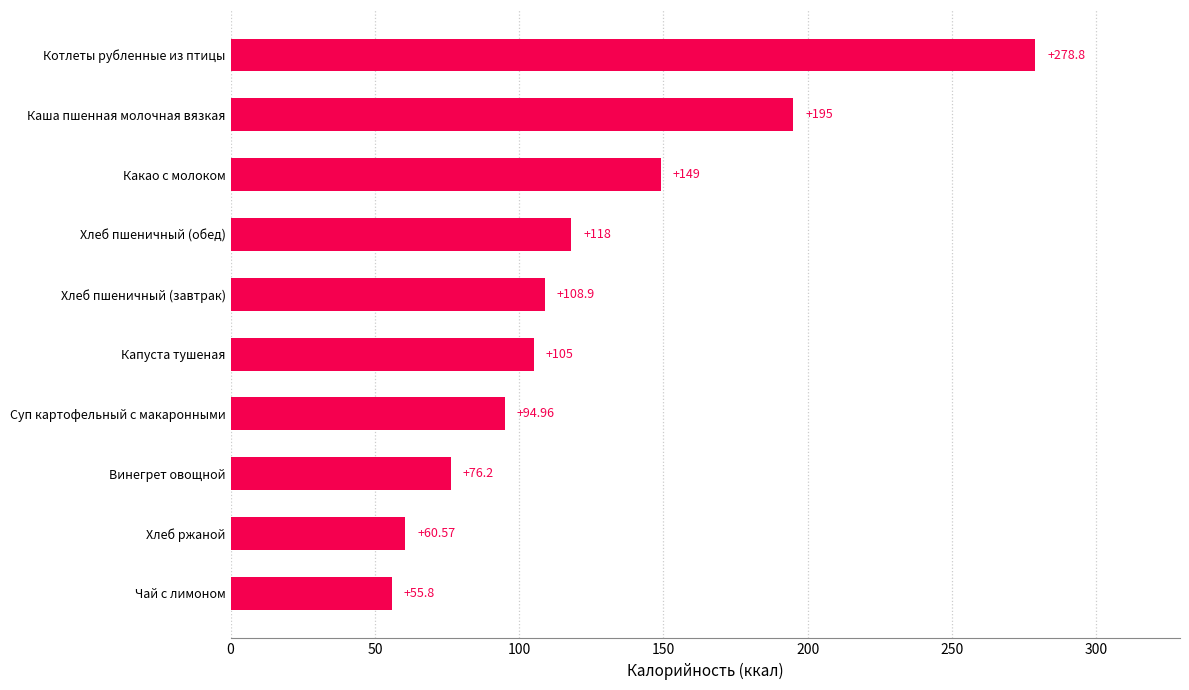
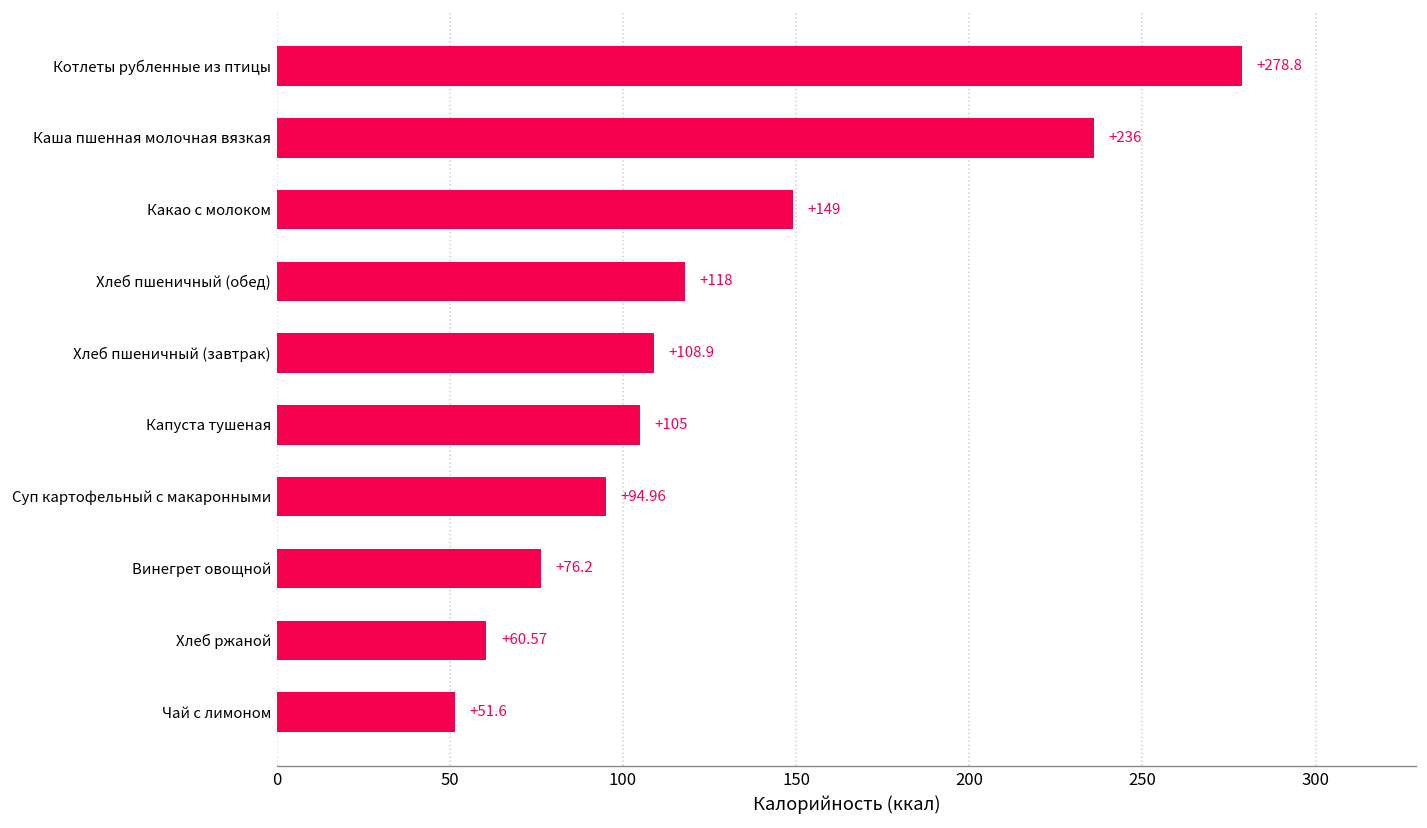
Каша пшенная молочная вязкая: +195 -> +236
Чай с лимоном: +55.8 -> +51.6
